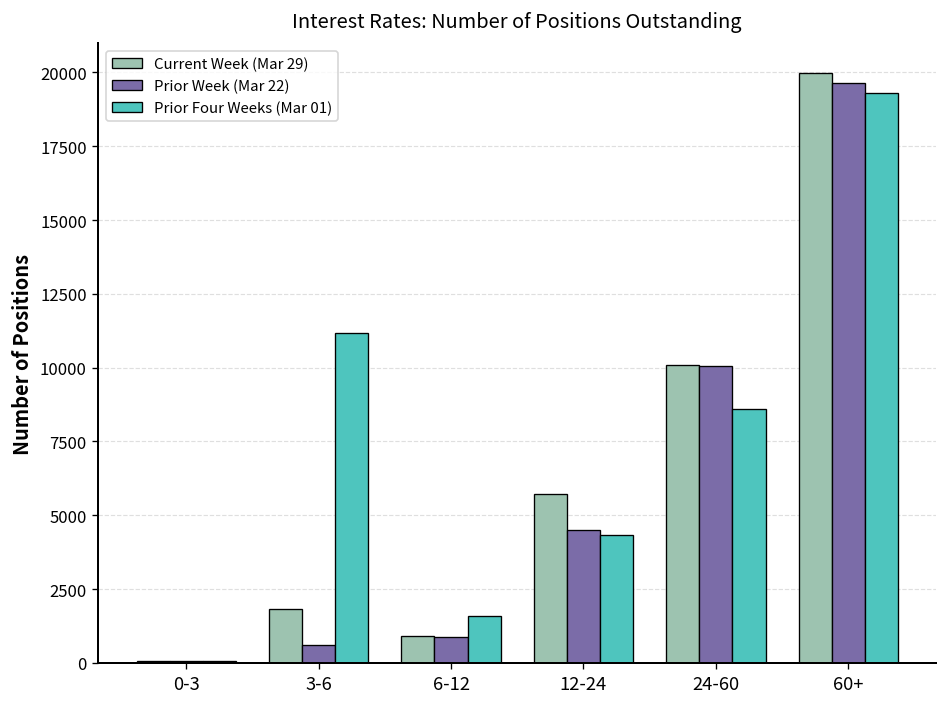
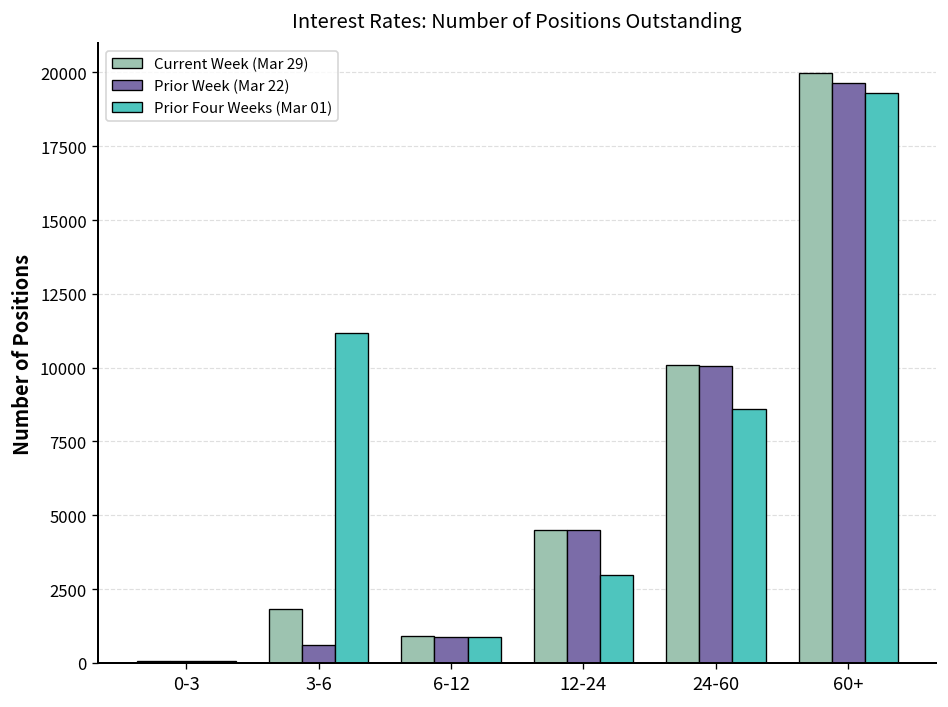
Prior Four Weeks (Mar 01), 6-12: 1600 -> 900
Current Week (Mar 29), 12-24: 5700 -> 4500
Prior Four Weeks (Mar 01), 12-24: 4300 -> 3000
